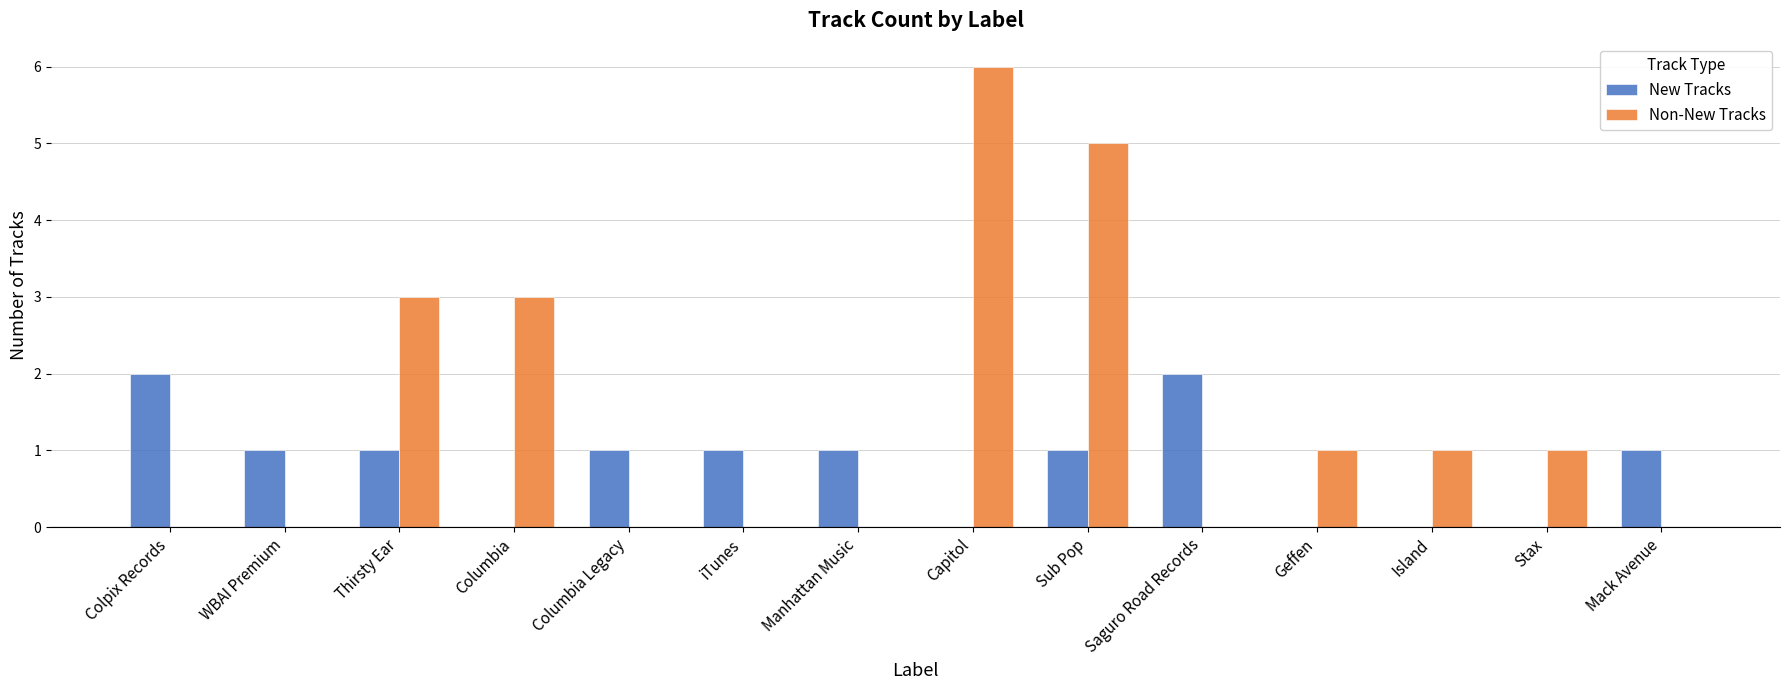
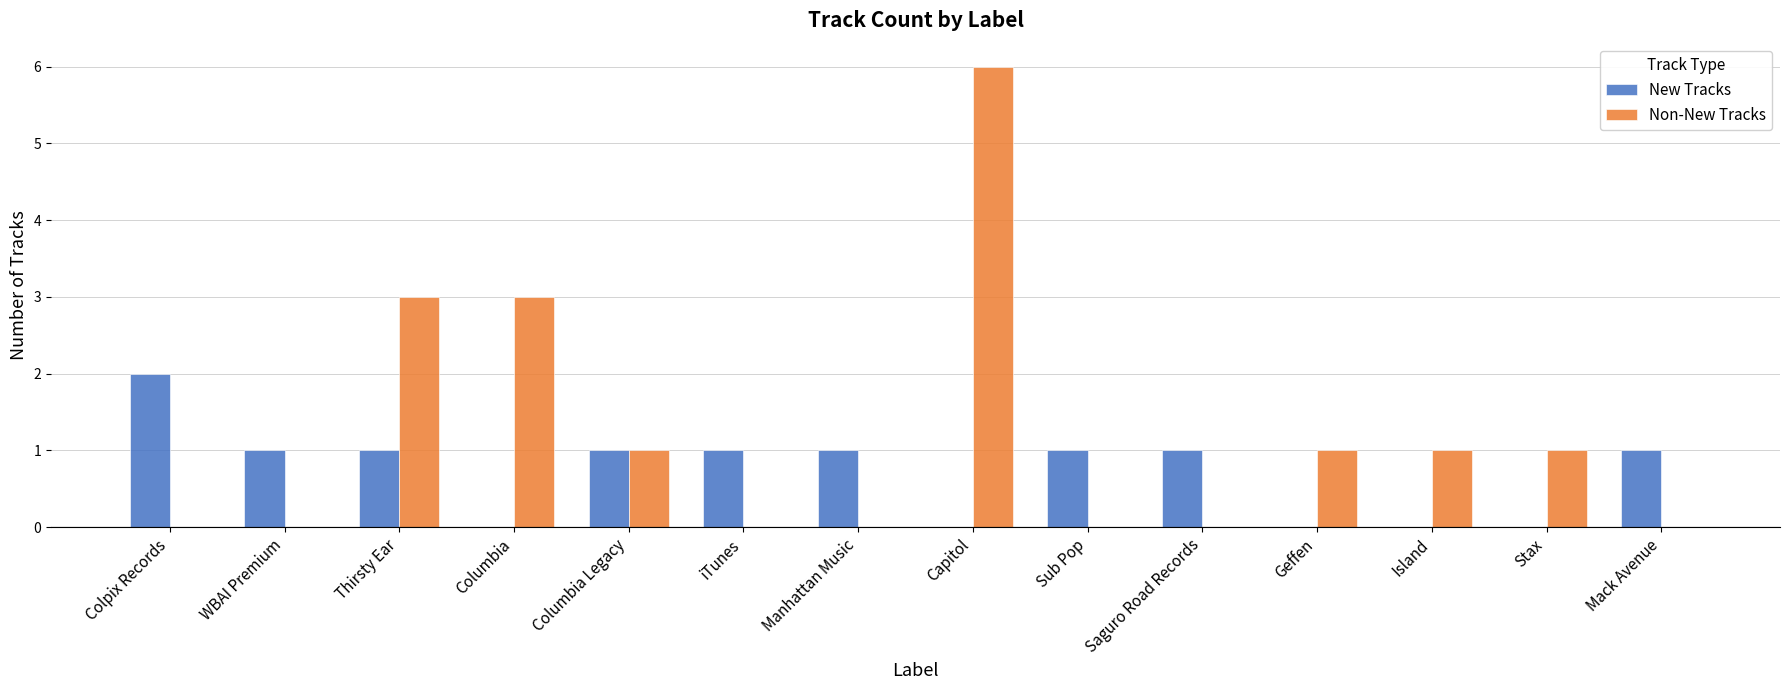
Non-New Tracks, Columbia Legacy: 0 -> 1
Non-New Tracks, Sub Pop: 5 -> 0
New Tracks, Saguro Road Records: 2 -> 1
